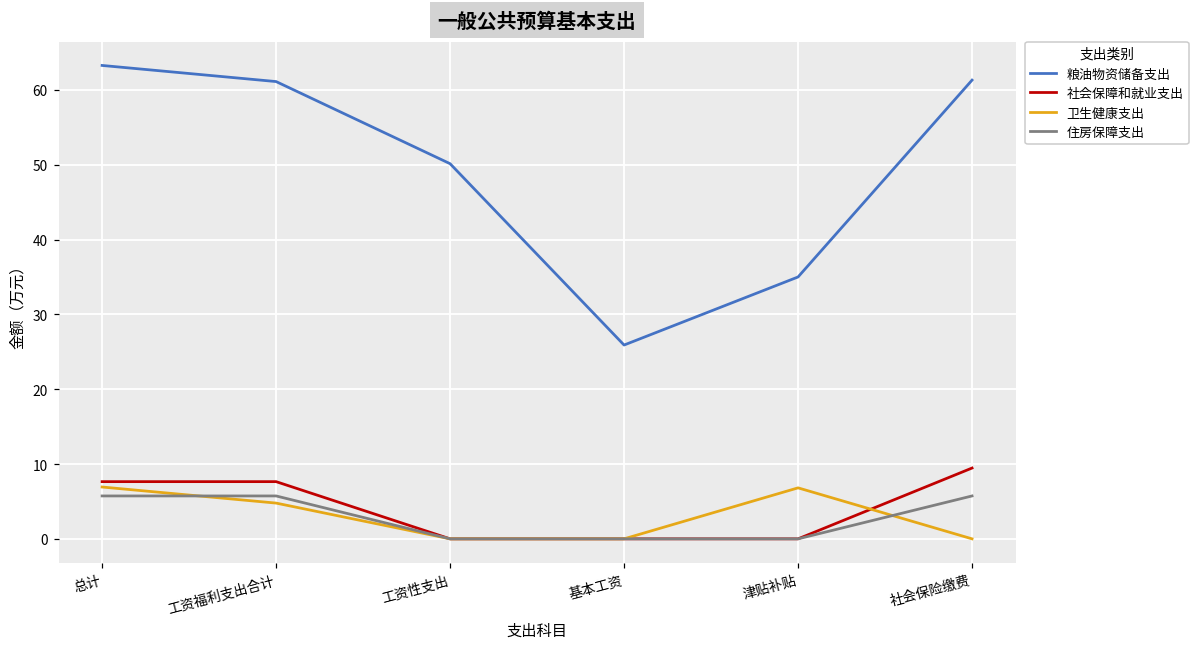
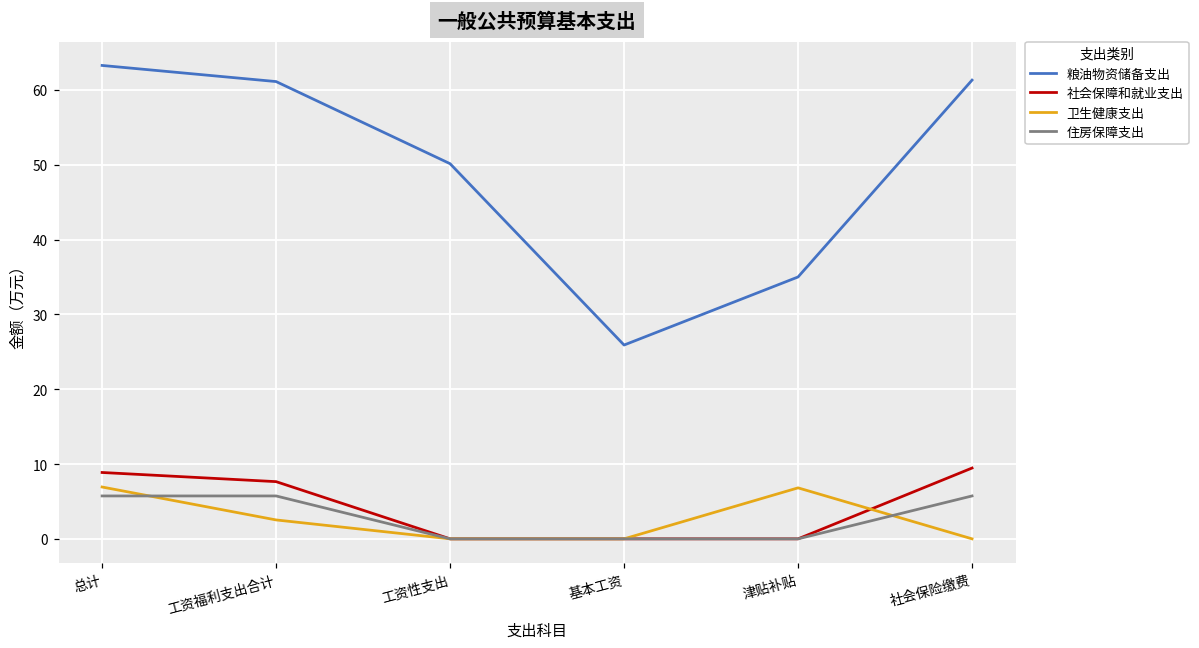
社会保障和就业支出, 总计: 8 -> 9
卫生健康支出, 工资福利支出合计: 5 -> 3
